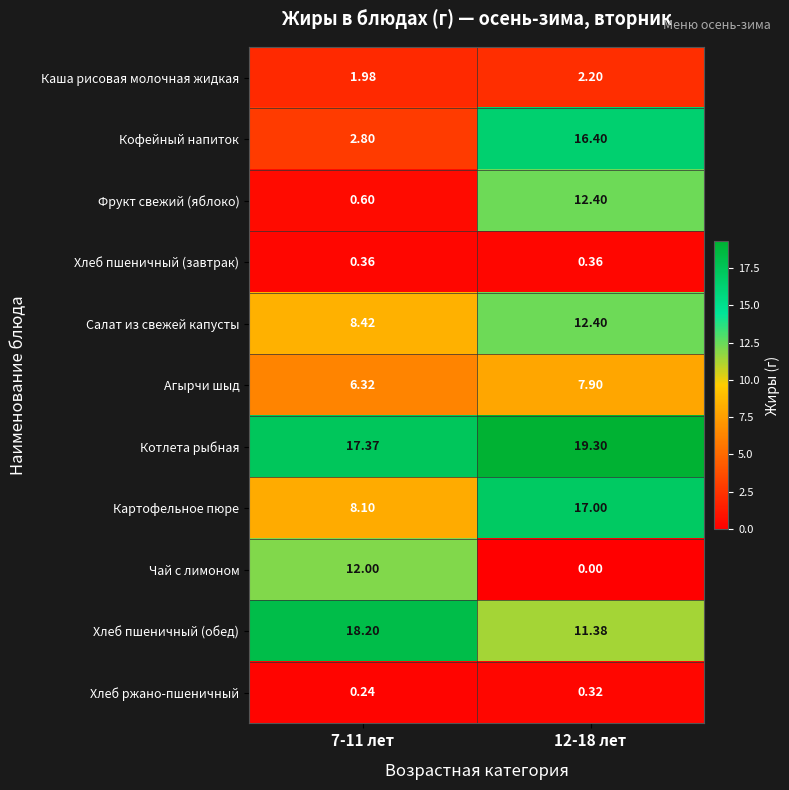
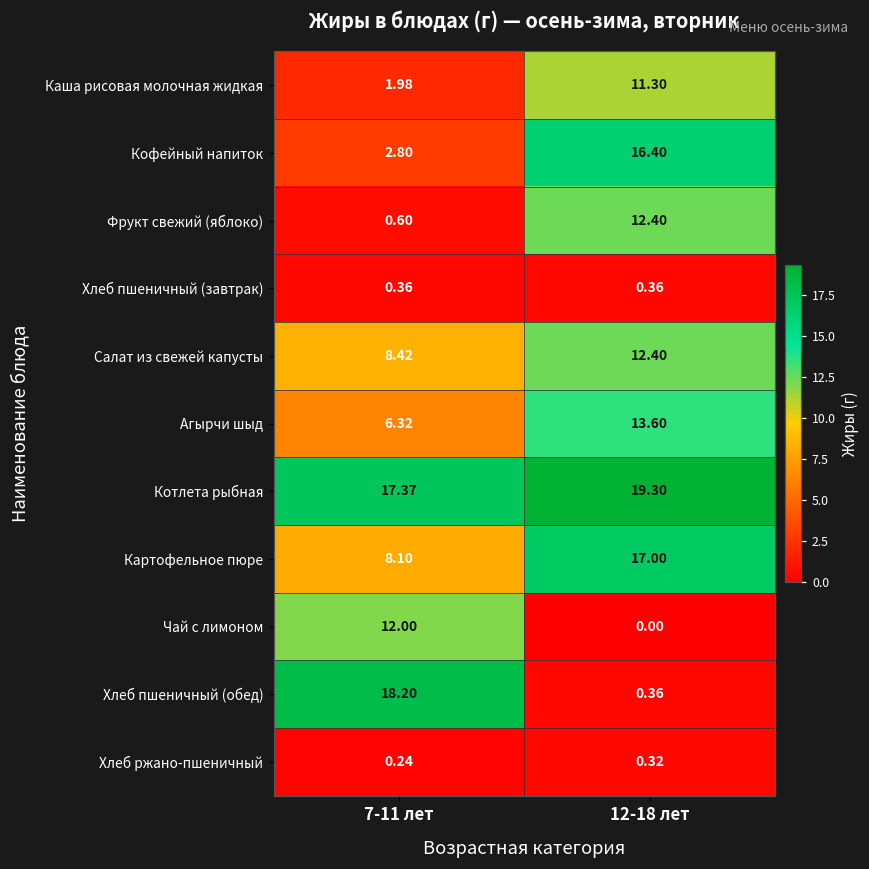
Каша рисовая молочная жидкая, 12-18 лет: 2.20 -> 11.30
Агырчи шыд, 12-18 лет: 7.90 -> 13.60
Хлеб пшеничный (обед), 12-18 лет: 11.38 -> 0.36
